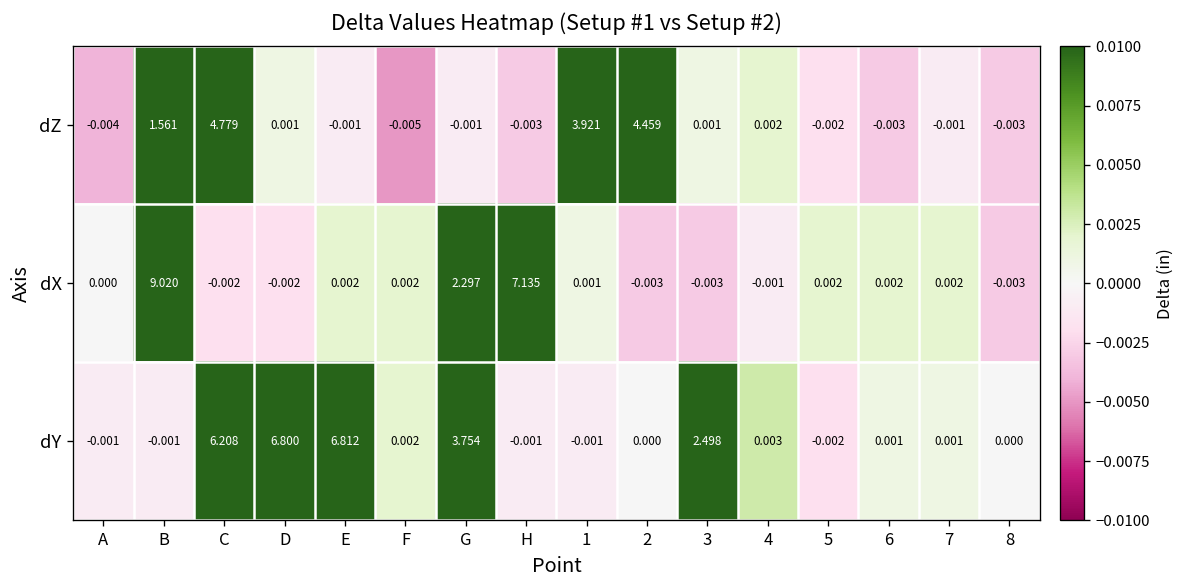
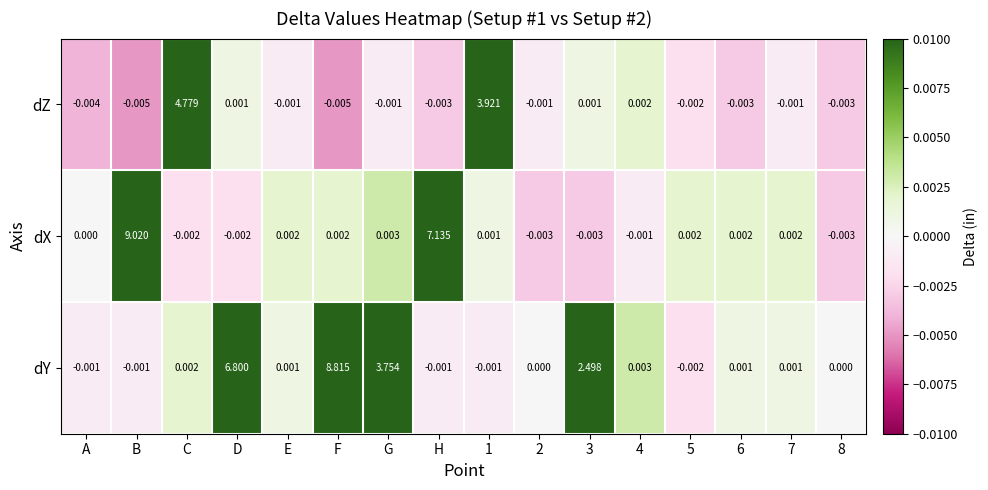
dZ, B: 1.561 -> -0.005
dZ, 2: 4.459 -> -0.001
dX, G: 2.297 -> 0.003
dY, C: 6.208 -> 0.002
dY, E: 6.812 -> 0.001
dY, F: 0.002 -> 8.815
